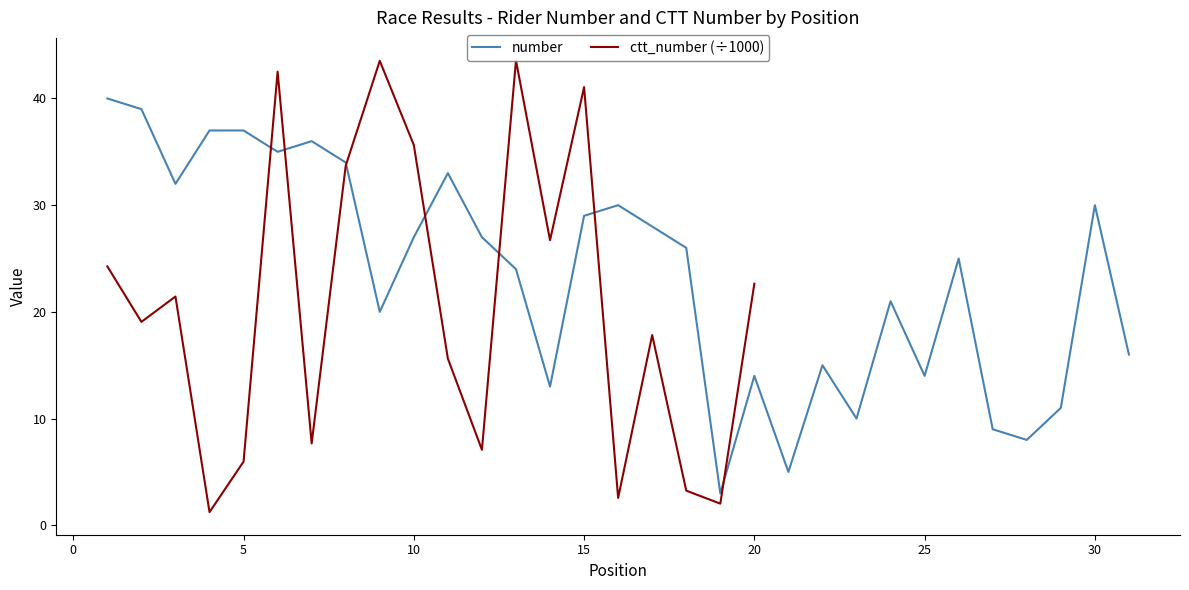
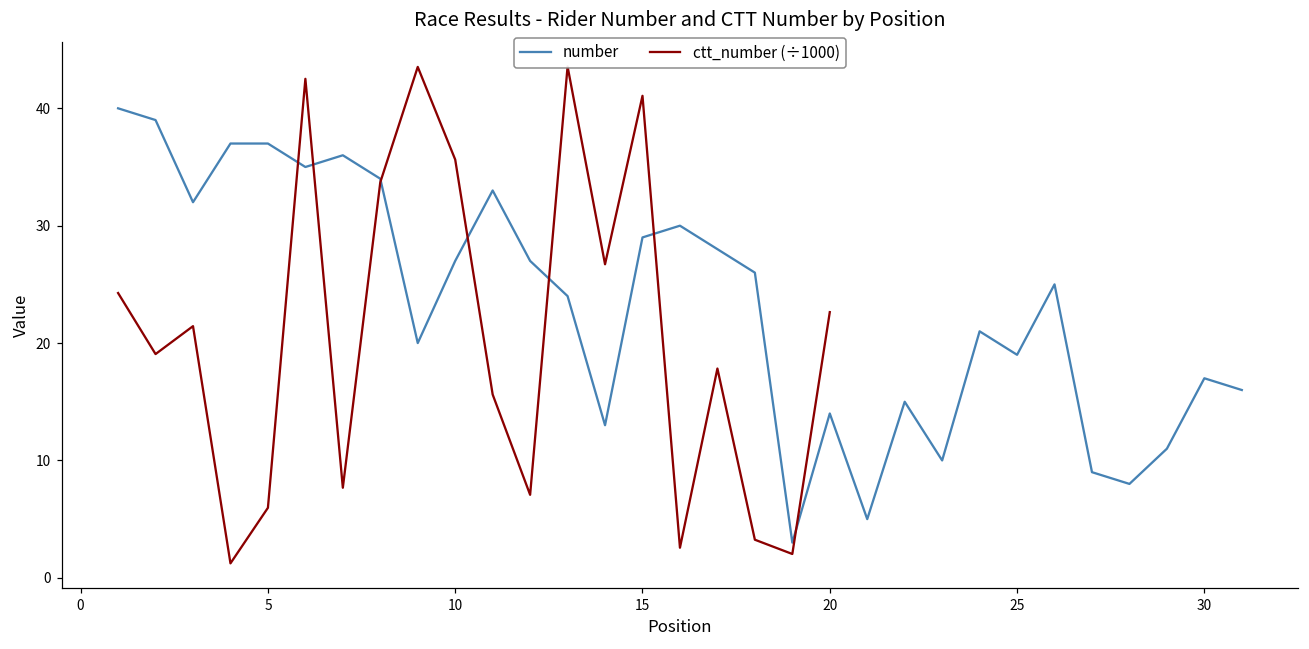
number, 25: 14 -> 19
number, 30: 30 -> 17
